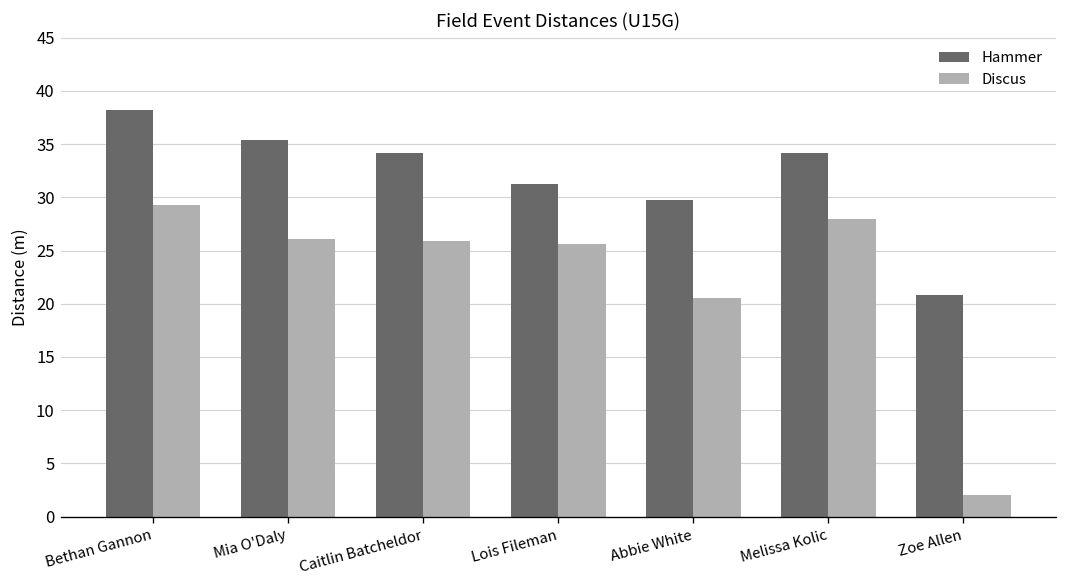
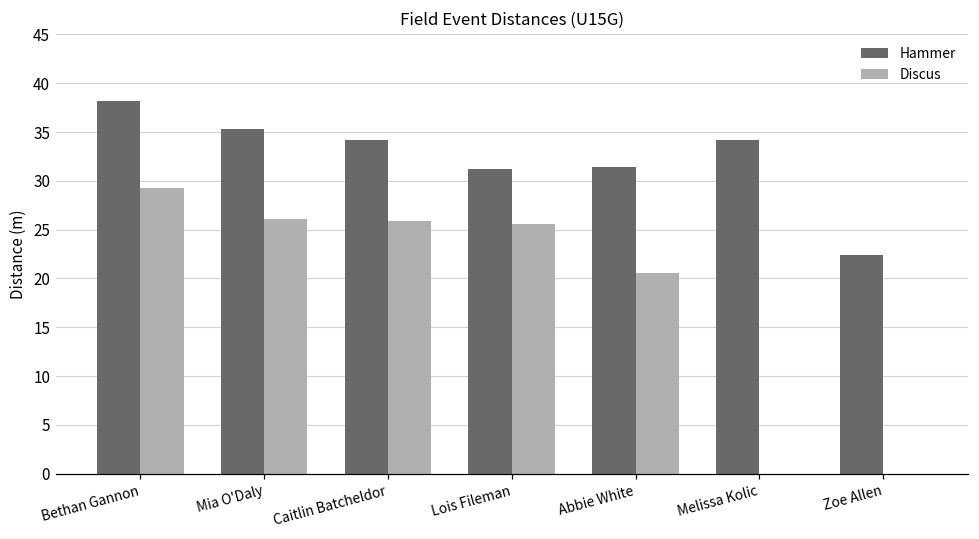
Hammer, Abbie White: 30 -> 31
Discus, Melissa Kolic: 28 -> 0
Hammer, Zoe Allen: 21 -> 22
Discus, Zoe Allen: 2 -> 0
